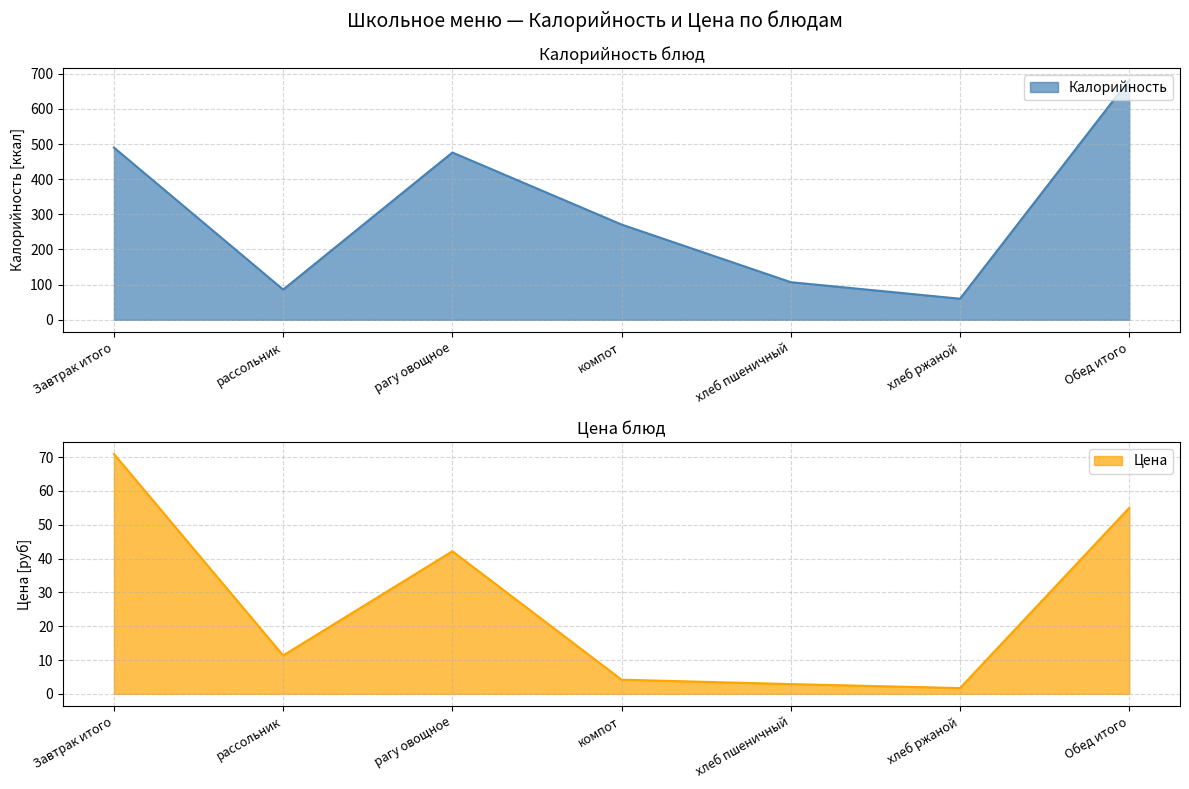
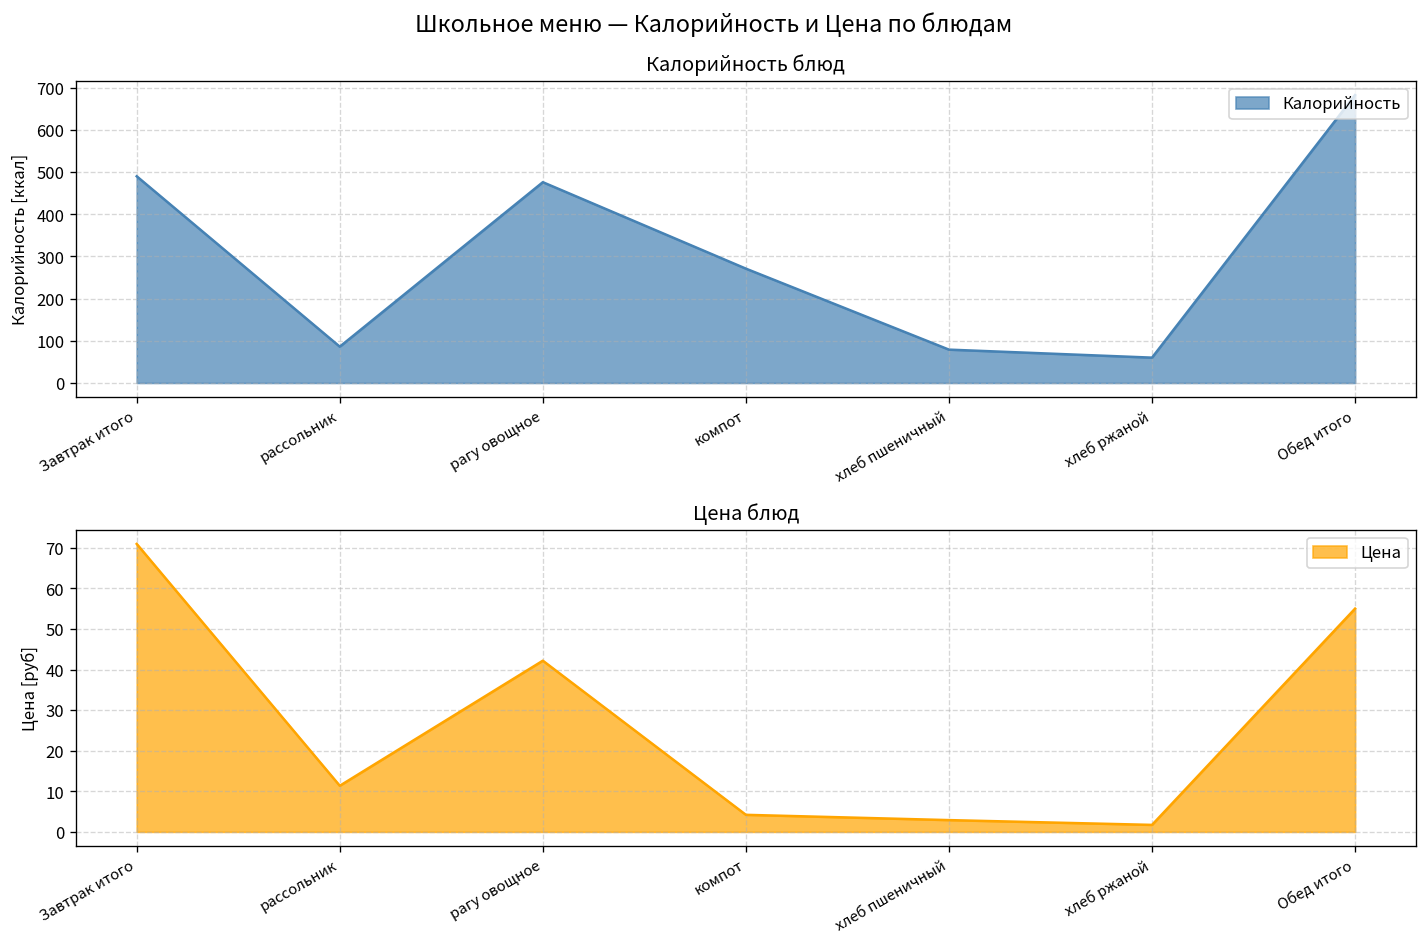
Калорийность блюд, хлеб пшеничный: 110 -> 80
